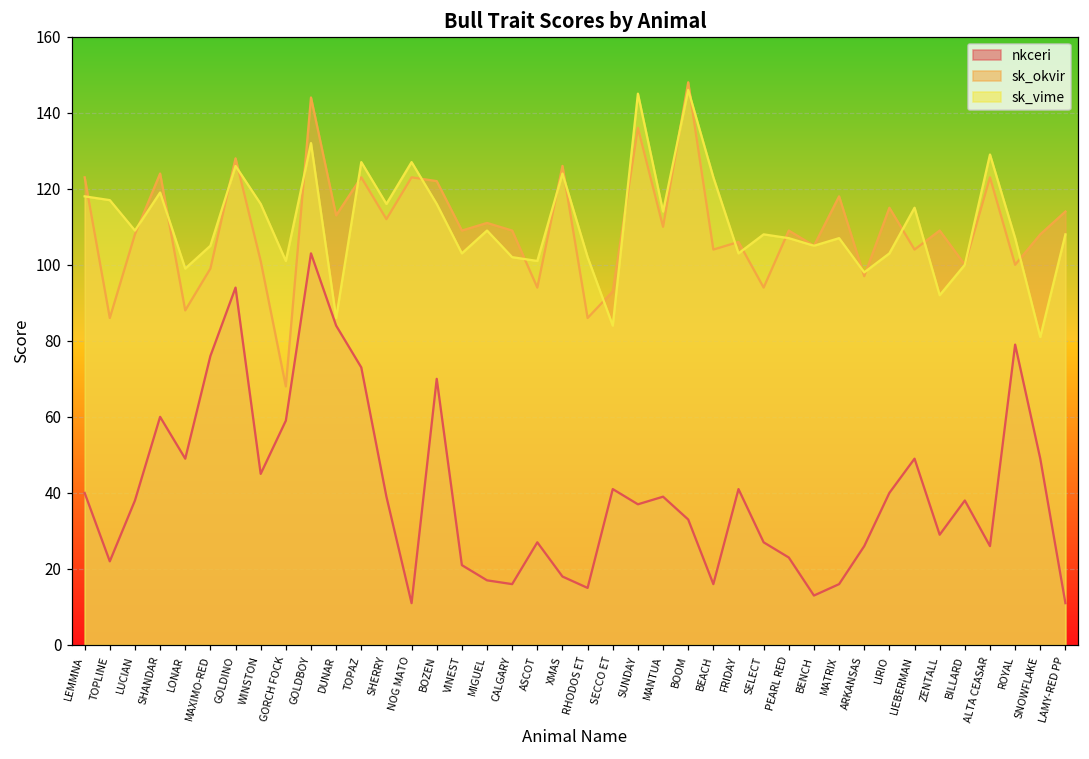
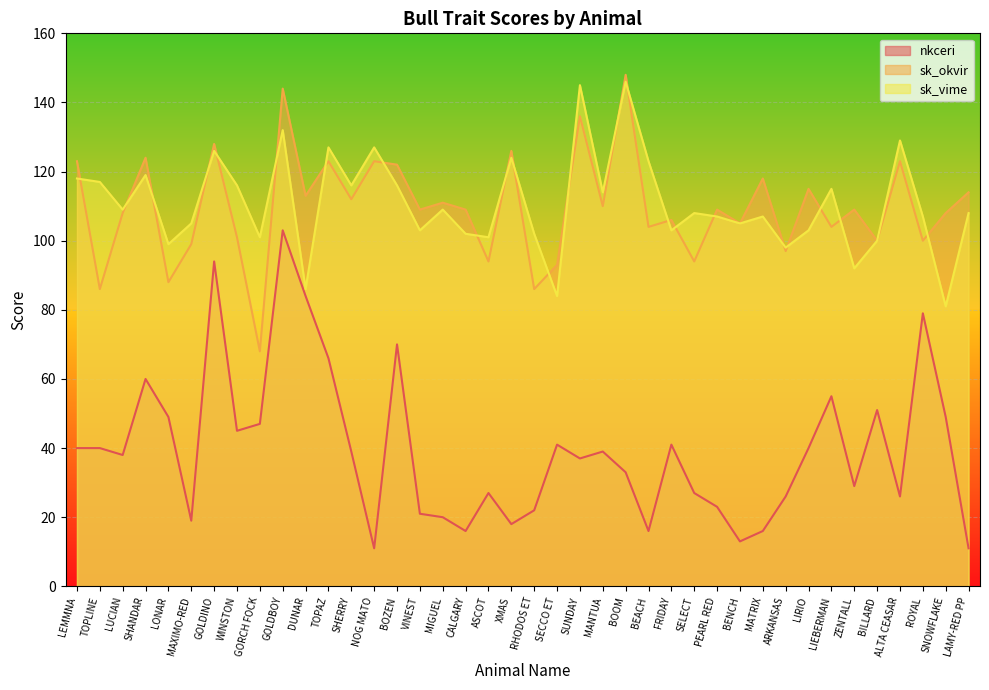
nkceri, TOPLINE: 22 -> 40
nkceri, MAXIMO-RED: 76 -> 19
nkceri, GORCH FOCK: 59 -> 47
nkceri, TOPAZ: 73 -> 66
nkceri, MIGUEL: 17 -> 20
nkceri, RHODOS ET: 15 -> 22
nkceri, LIEBERMAN: 49 -> 55
nkceri, BILLARD: 38 -> 51
